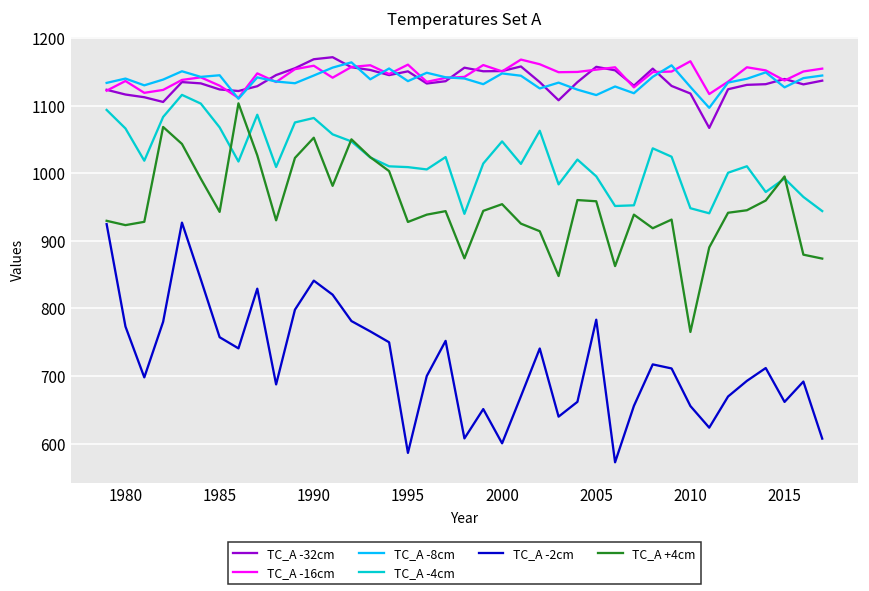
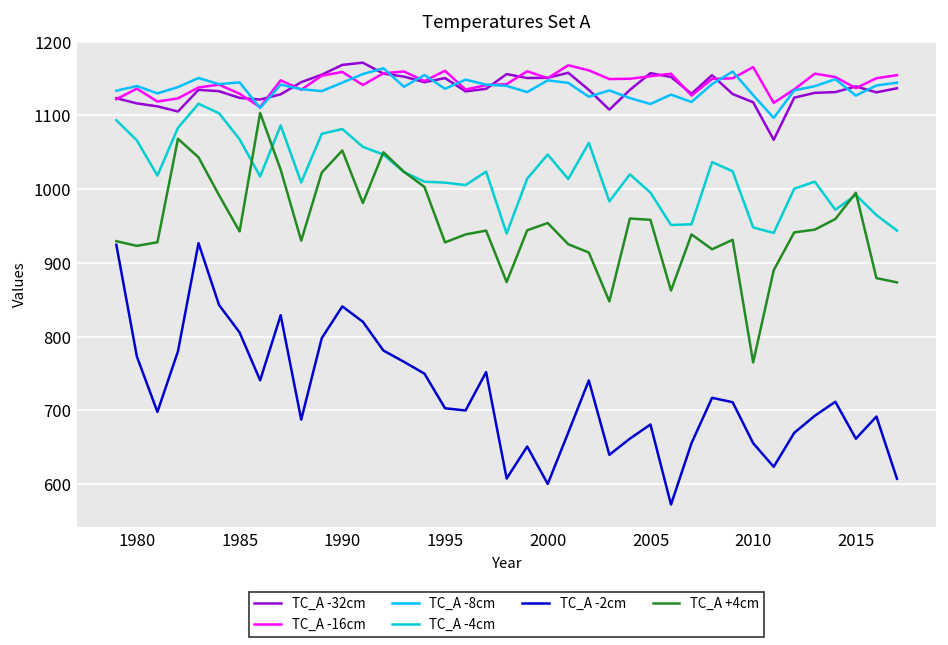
TC_A -2cm, 1985: 760 -> 810
TC_A -2cm, 1995: 590 -> 700
TC_A -2cm, 2005: 780 -> 680
